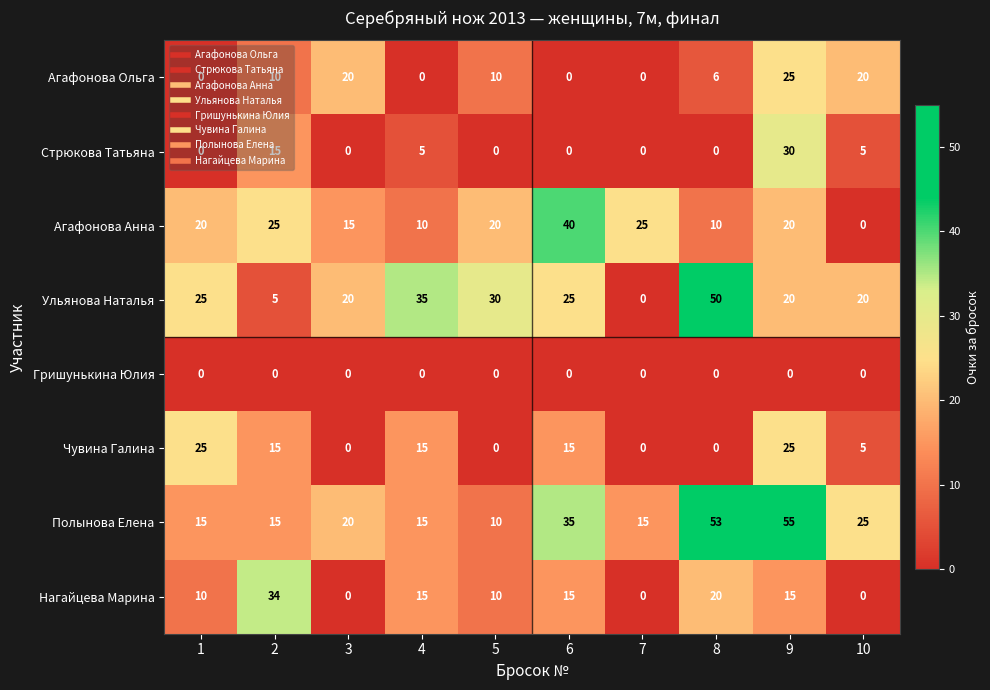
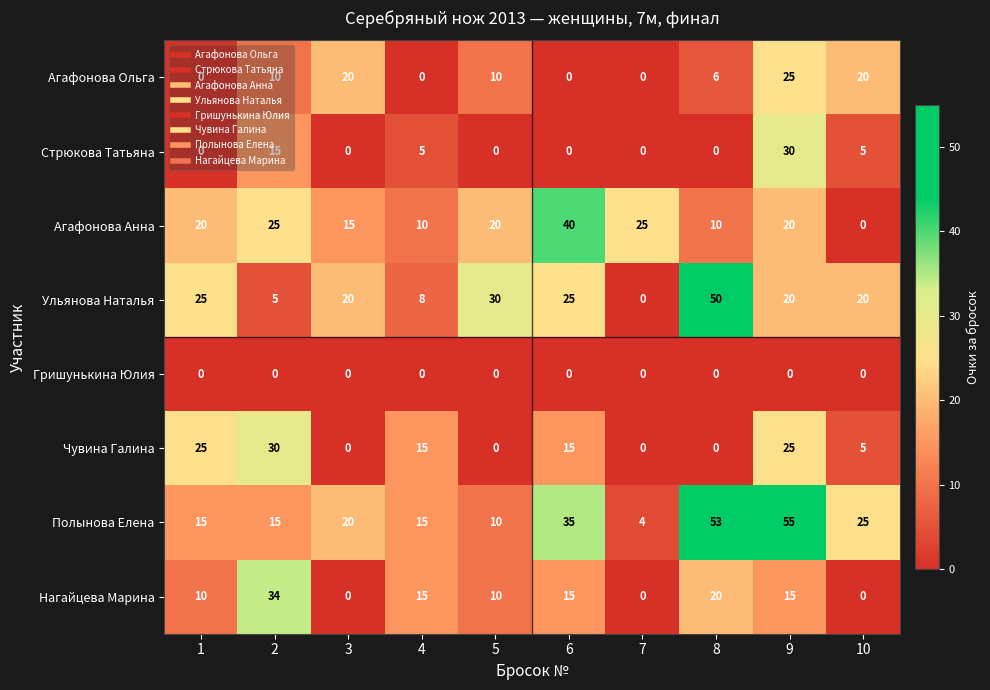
Ульянова Наталья, 4: 35 -> 8
Чувина Галина, 2: 15 -> 30
Полынова Елена, 7: 15 -> 4
